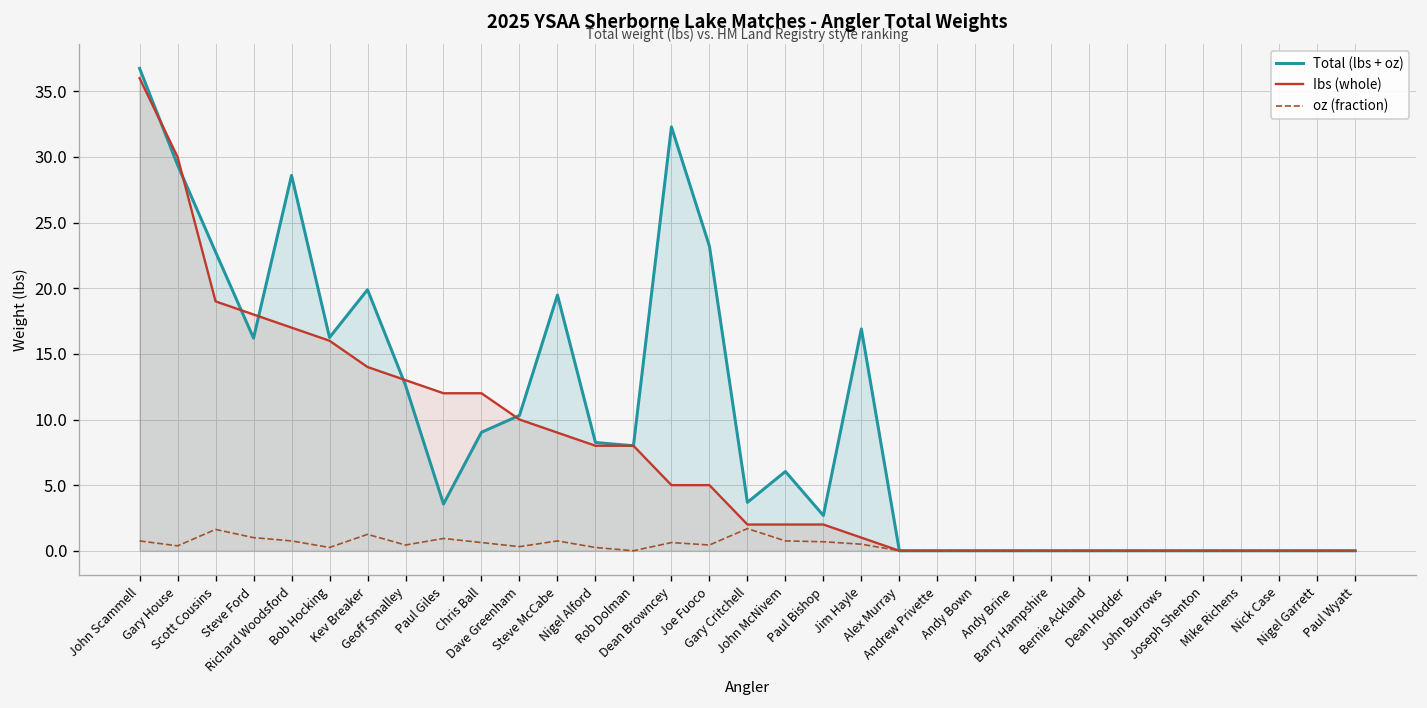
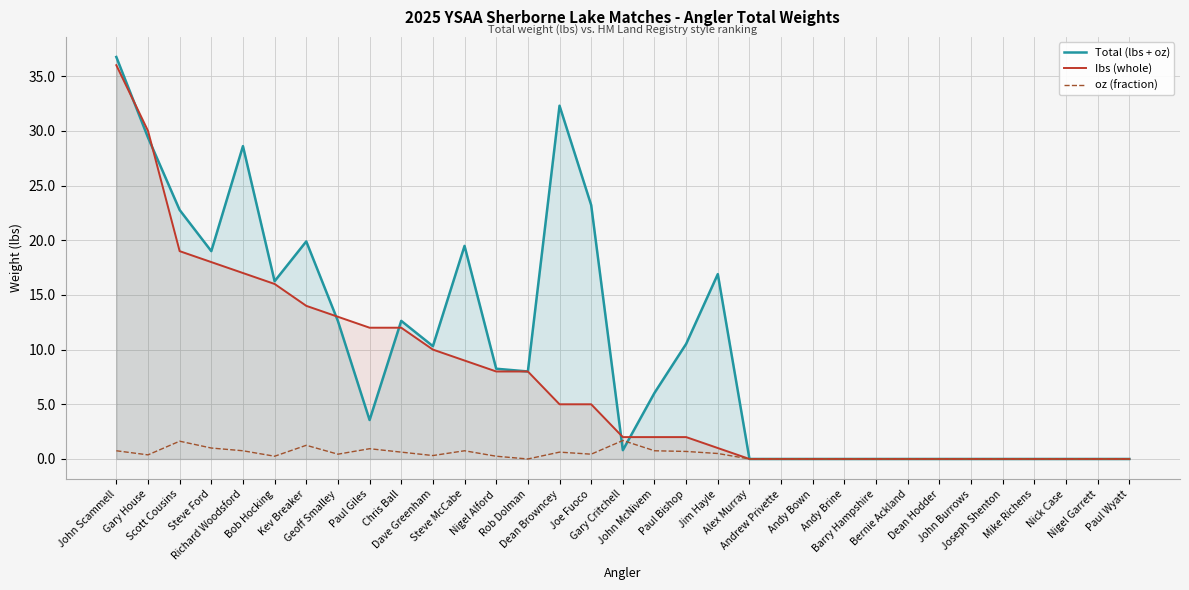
Total (lbs + oz), Steve Ford: 16.2 -> 19.0
Total (lbs + oz), Chris Ball: 9.0 -> 12.6
Total (lbs + oz), Gary Critchell: 3.7 -> 0.8
Total (lbs + oz), Paul Bishop: 2.7 -> 10.5
